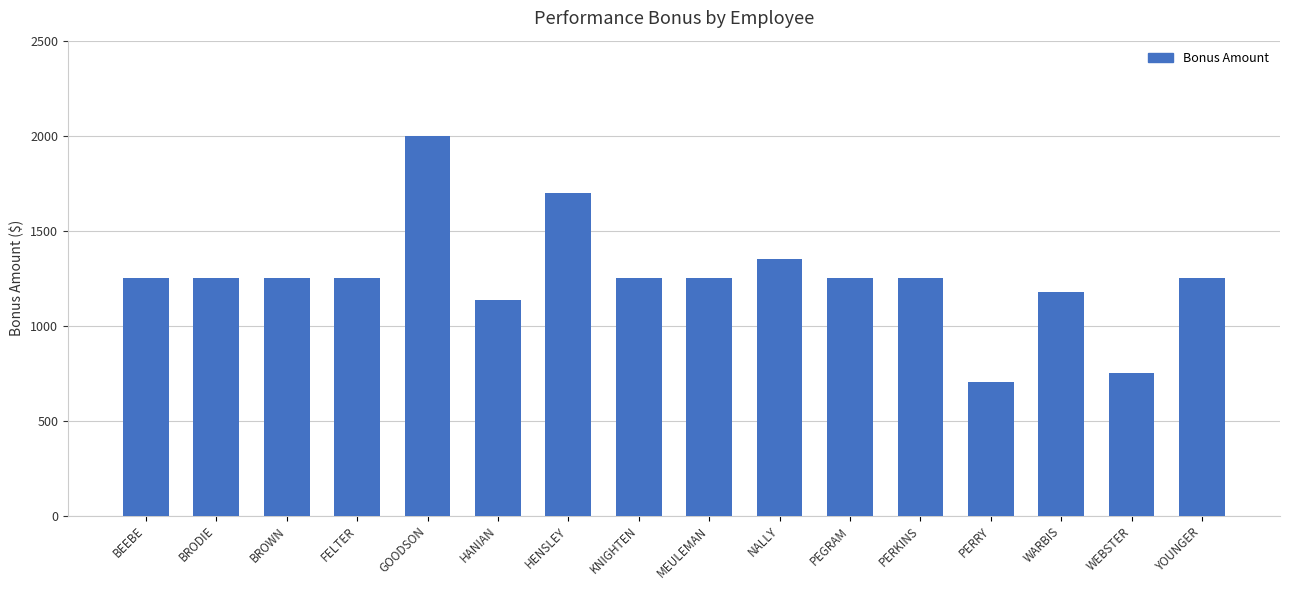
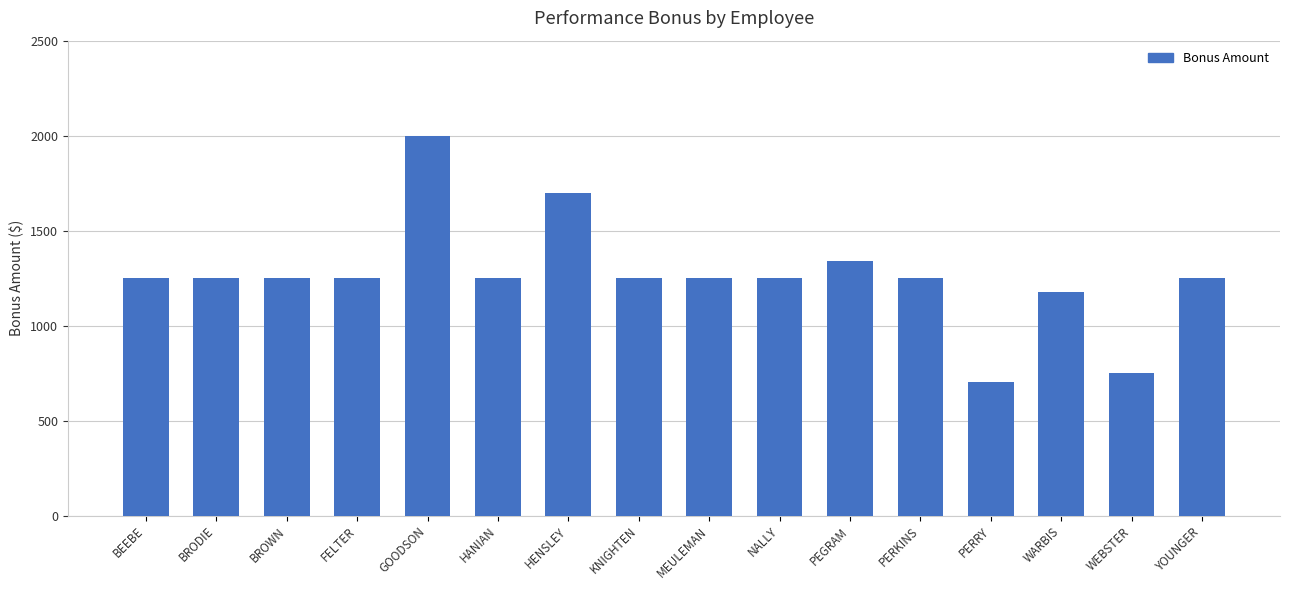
HANIAN: 1140 -> 1250
NALLY: 1350 -> 1250
PEGRAM: 1250 -> 1340
